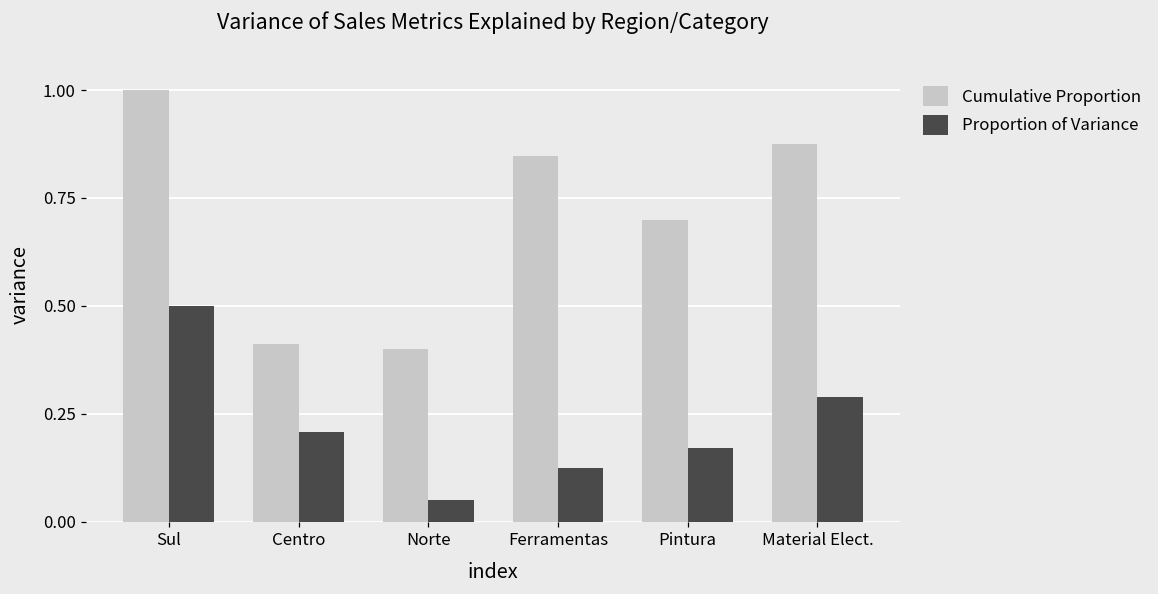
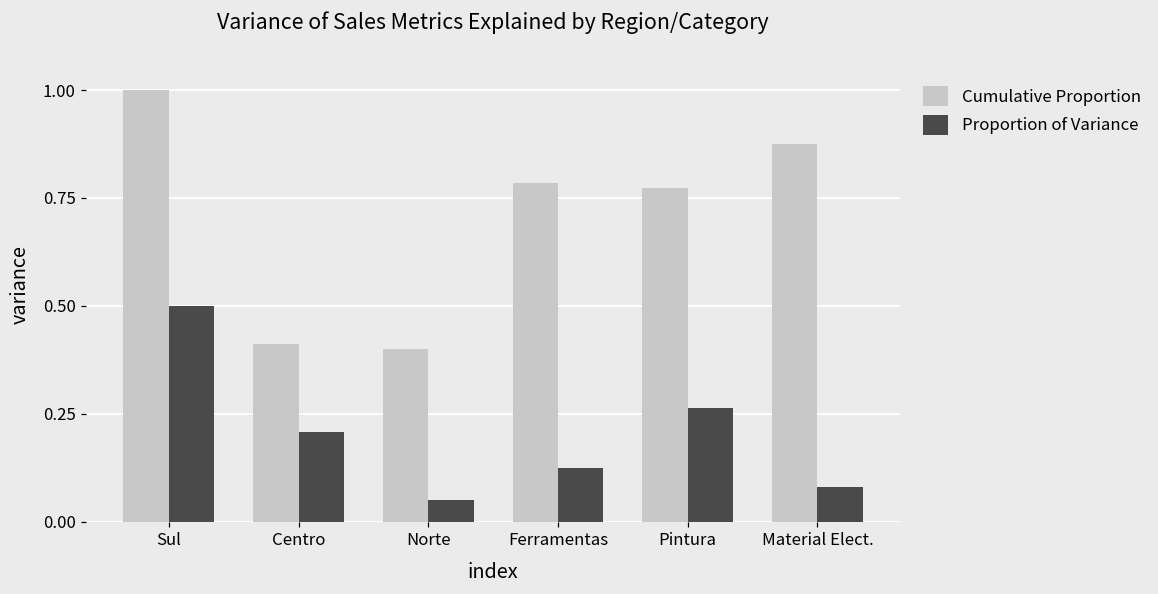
Cumulative Proportion, Ferramentas: 0.85 -> 0.78
Cumulative Proportion, Pintura: 0.70 -> 0.77
Proportion of Variance, Pintura: 0.17 -> 0.26
Proportion of Variance, Material Elect.: 0.29 -> 0.08
